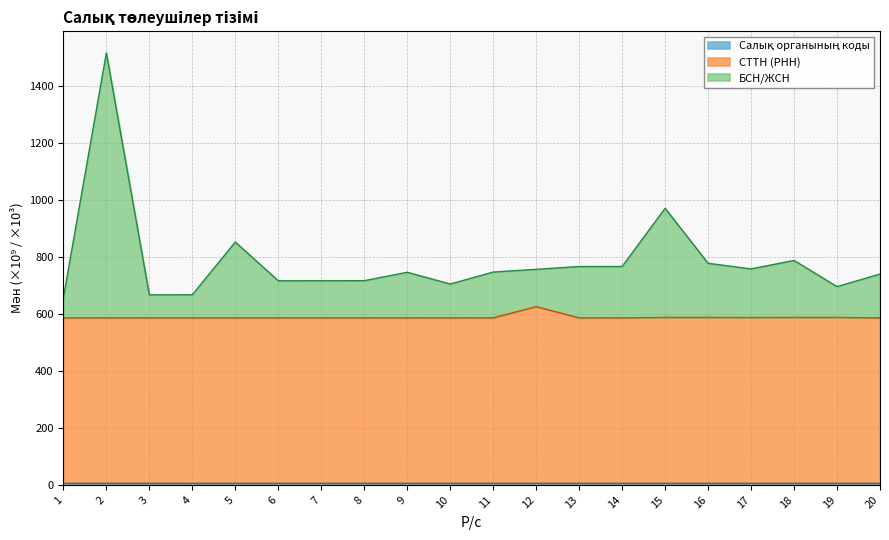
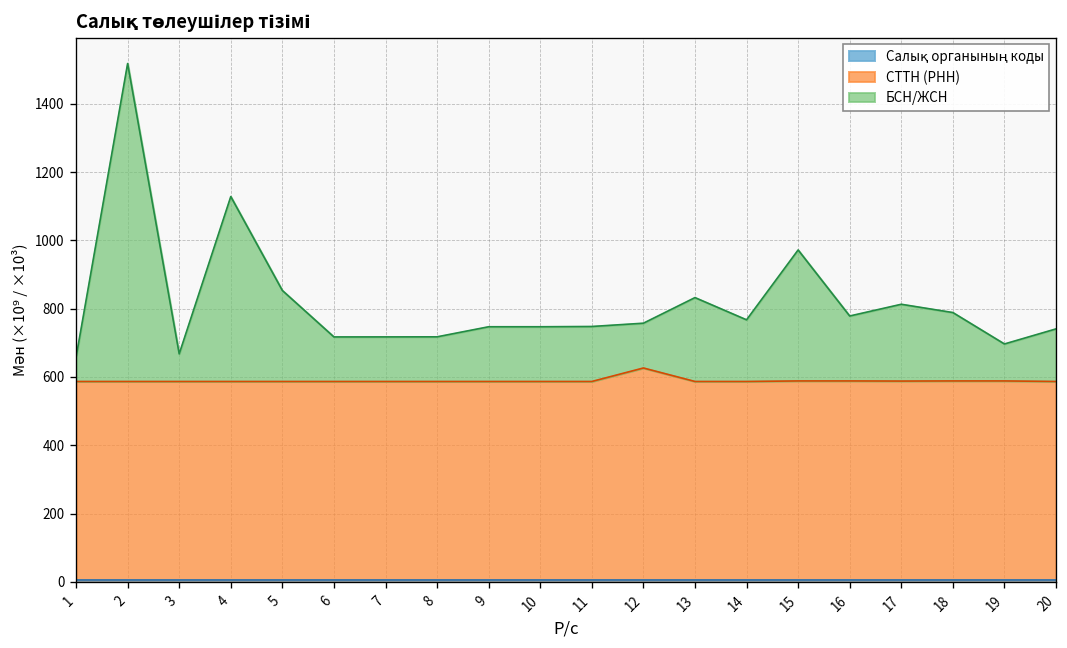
БСН/ЖСН, 4: 80 -> 540
БСН/ЖСН, 10: 120 -> 160
БСН/ЖСН, 13: 180 -> 250
БСН/ЖСН, 17: 170 -> 220
